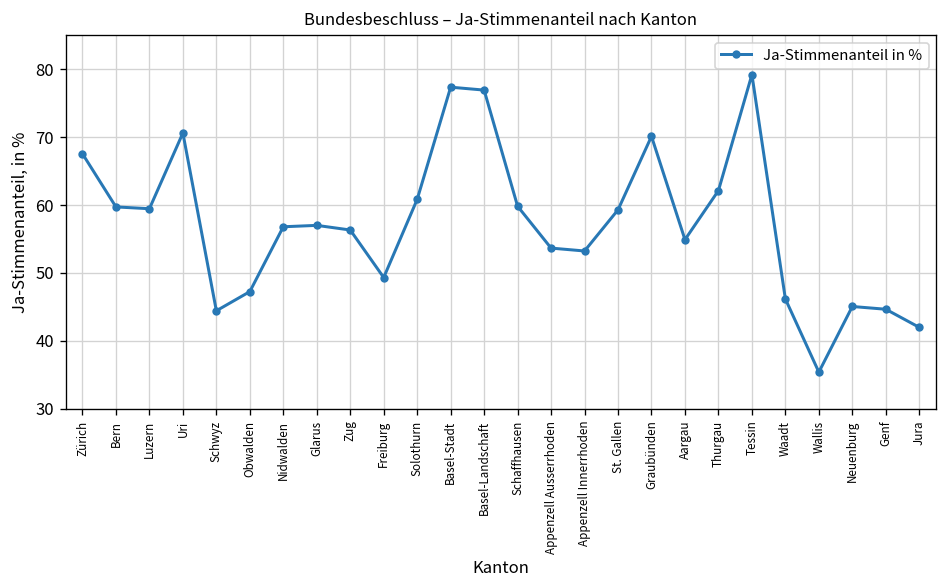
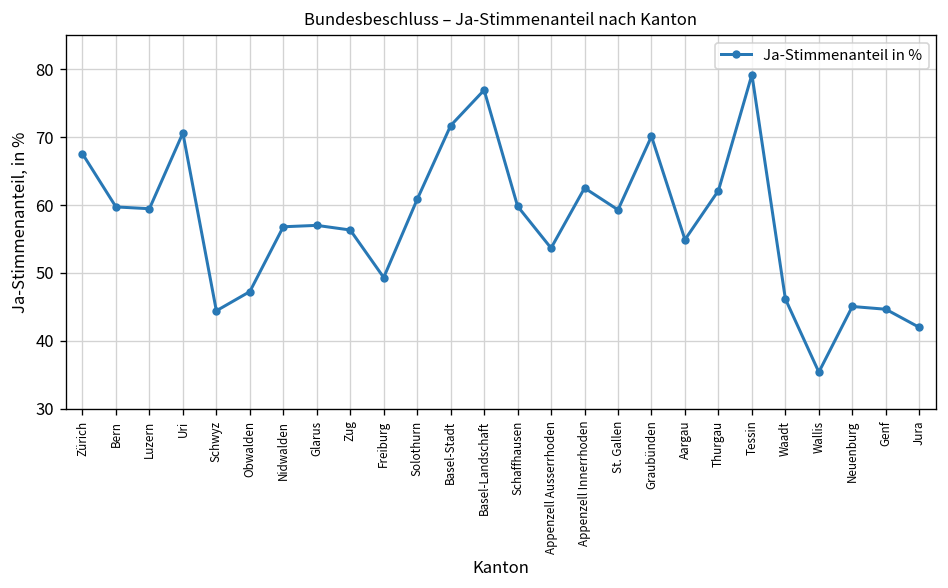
Basel-Stadt: 77 -> 72
Appenzell Innerrhoden: 53 -> 63
